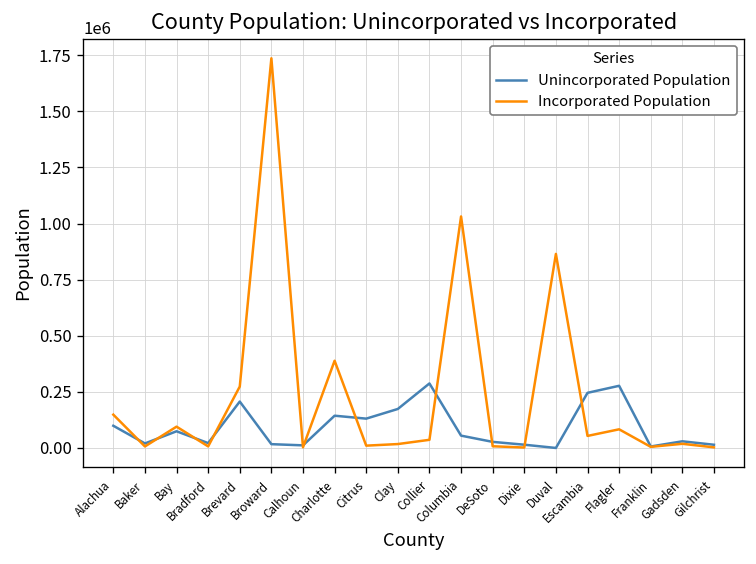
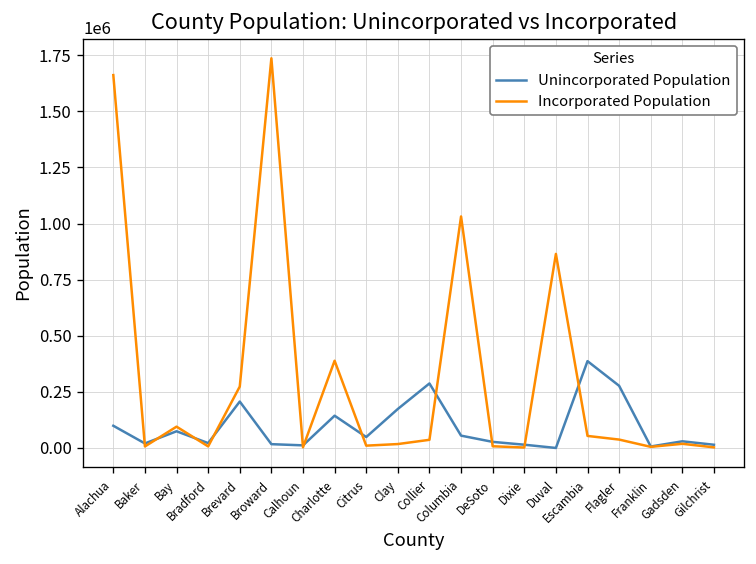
Incorporated Population, Alachua: 150000 -> 1660000
Unincorporated Population, Citrus: 130000 -> 50000
Unincorporated Population, Escambia: 250000 -> 390000
Incorporated Population, Flagler: 80000 -> 40000
